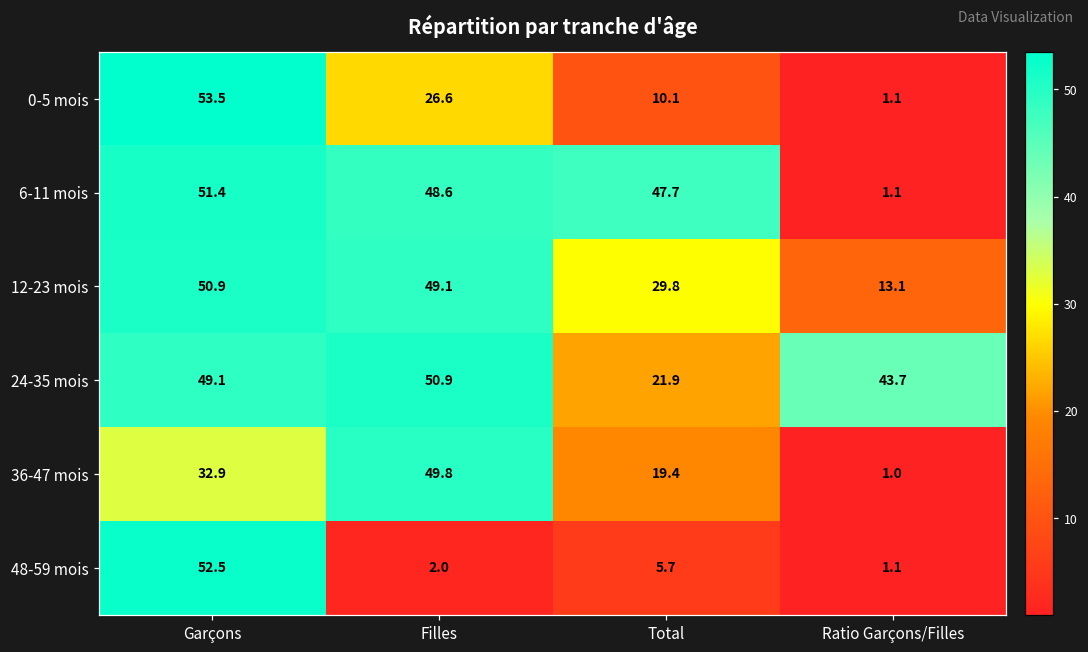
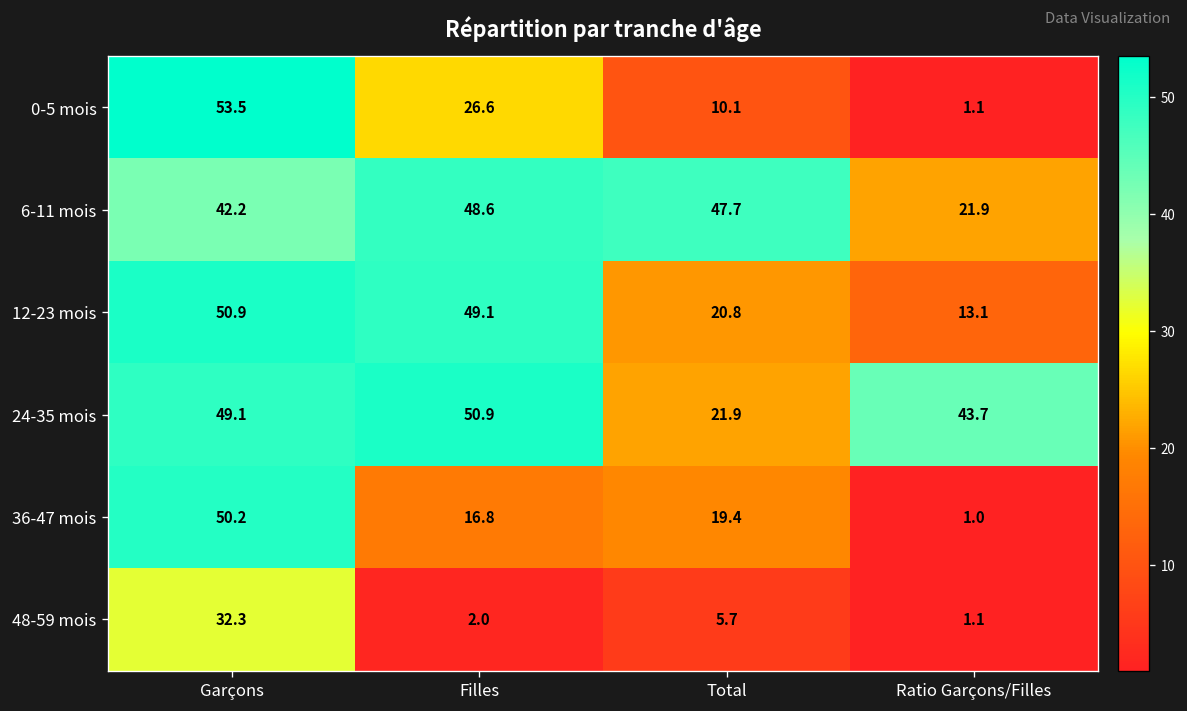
6-11 mois, Garçons: 51.4 -> 42.2
6-11 mois, Ratio Garçons/Filles: 1.1 -> 21.9
12-23 mois, Total: 29.8 -> 20.8
36-47 mois, Garçons: 32.9 -> 50.2
36-47 mois, Filles: 49.8 -> 16.8
48-59 mois, Garçons: 52.5 -> 32.3
